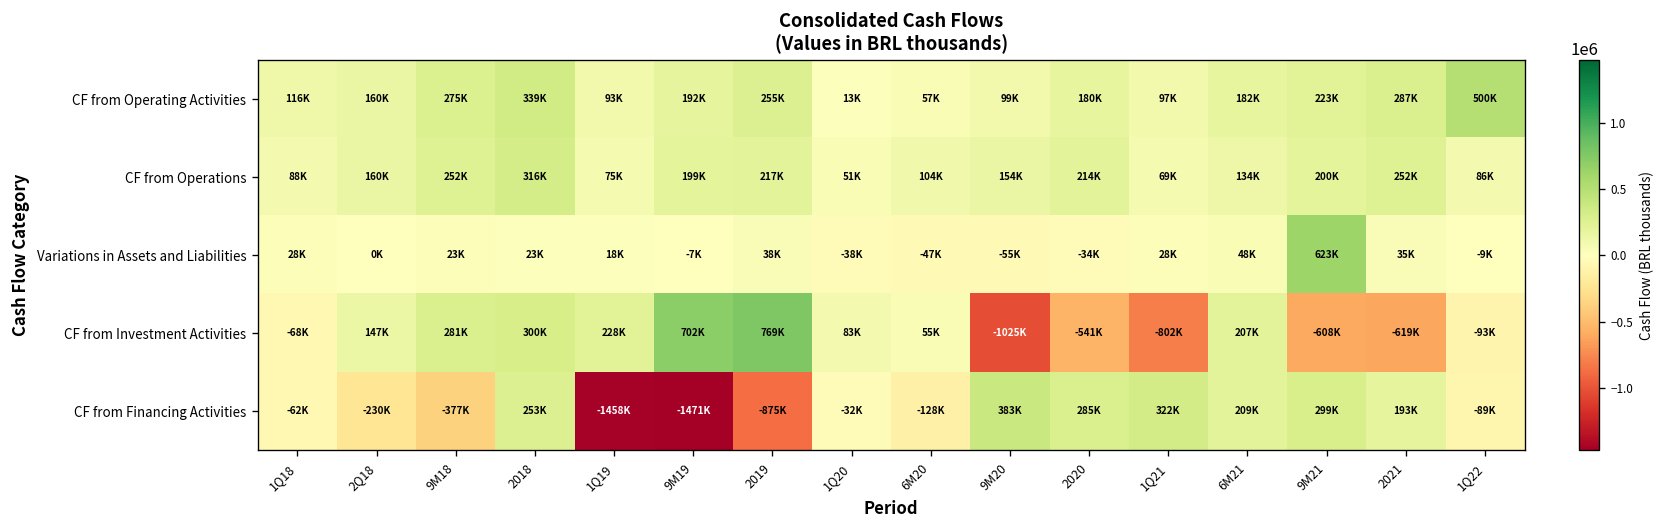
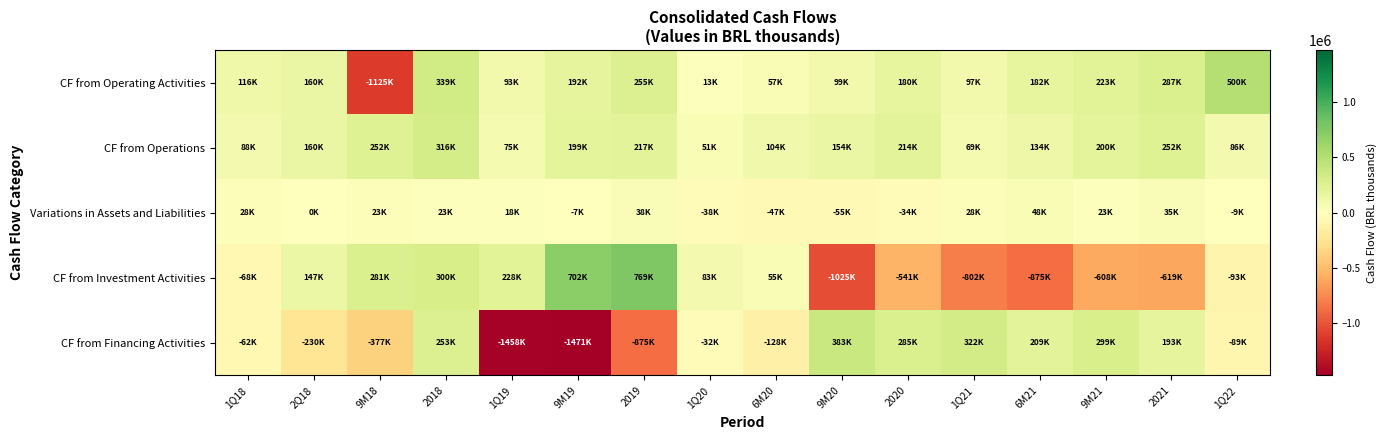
CF from Operating Activities, 9M18: 275K -> -1125K
Variations in Assets and Liabilities, 9M21: 623K -> 23K
CF from Investment Activities, 6M21: 207K -> -875K
